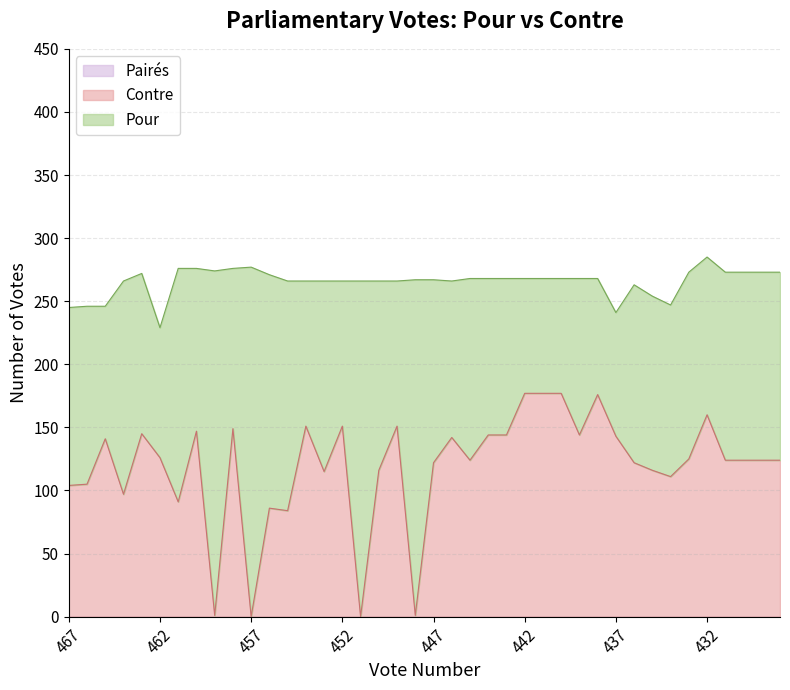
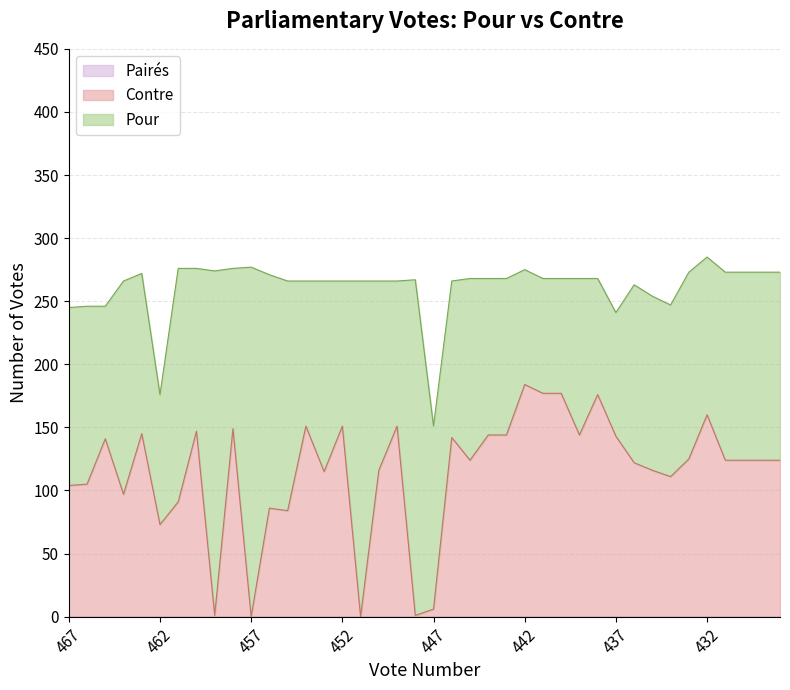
Contre, 462: 126 -> 73
Contre, 447: 122 -> 6
Contre, 442: 177 -> 184
